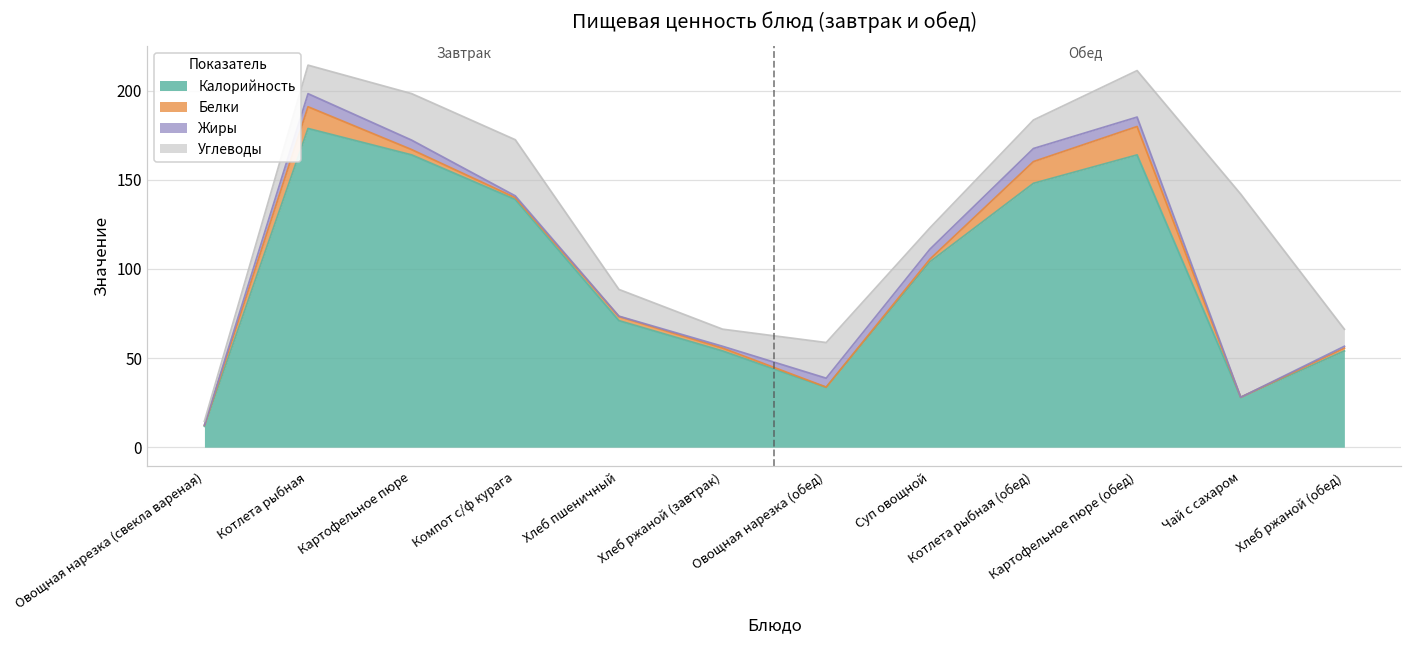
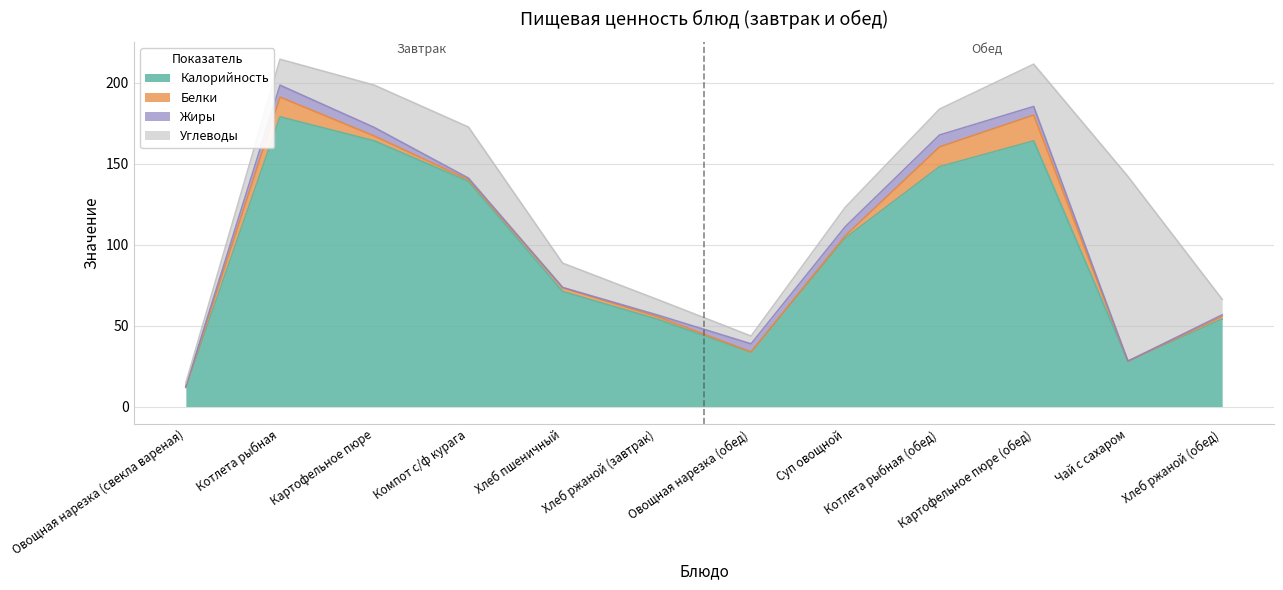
Углеводы, Овощная нарезка (обед): 20 -> 5
